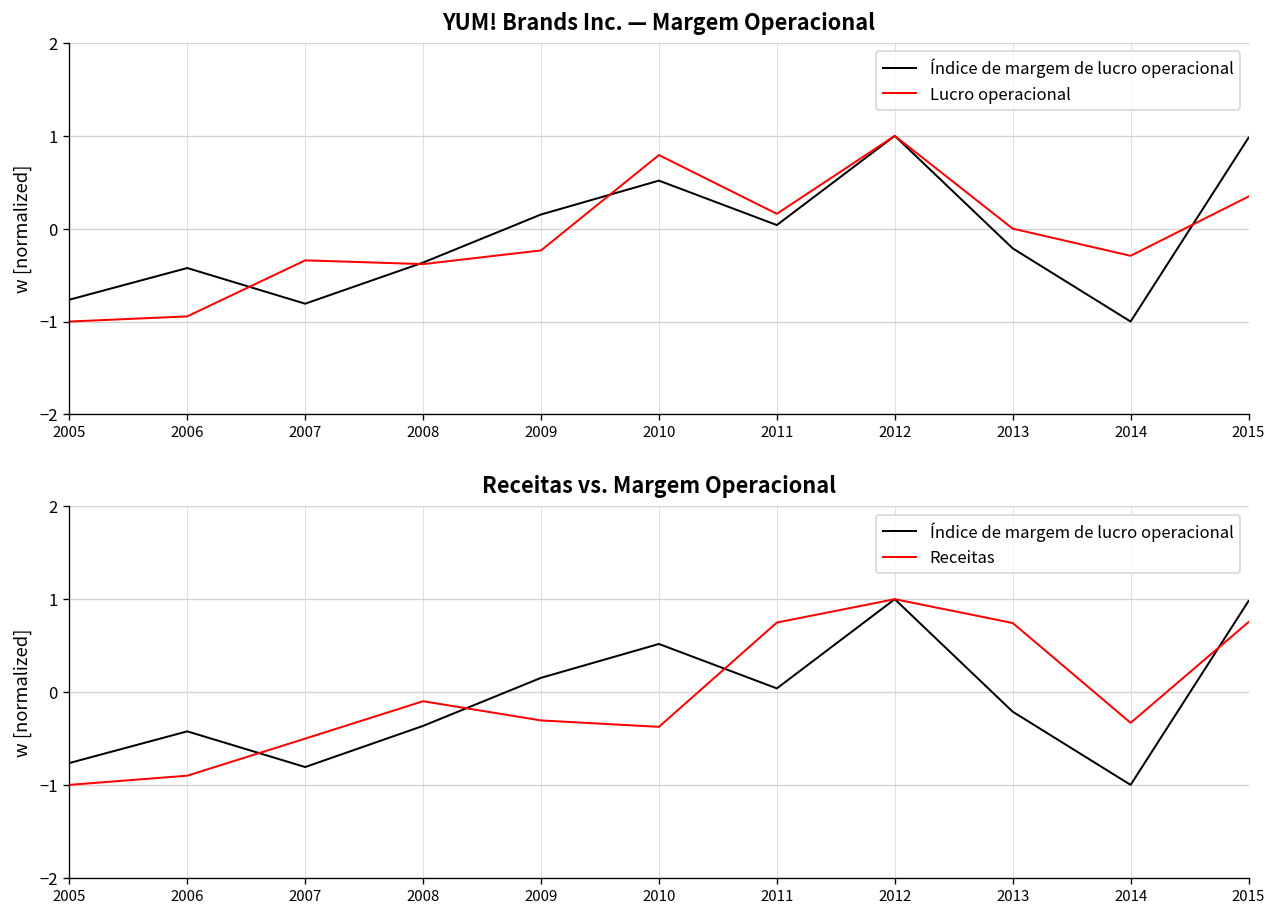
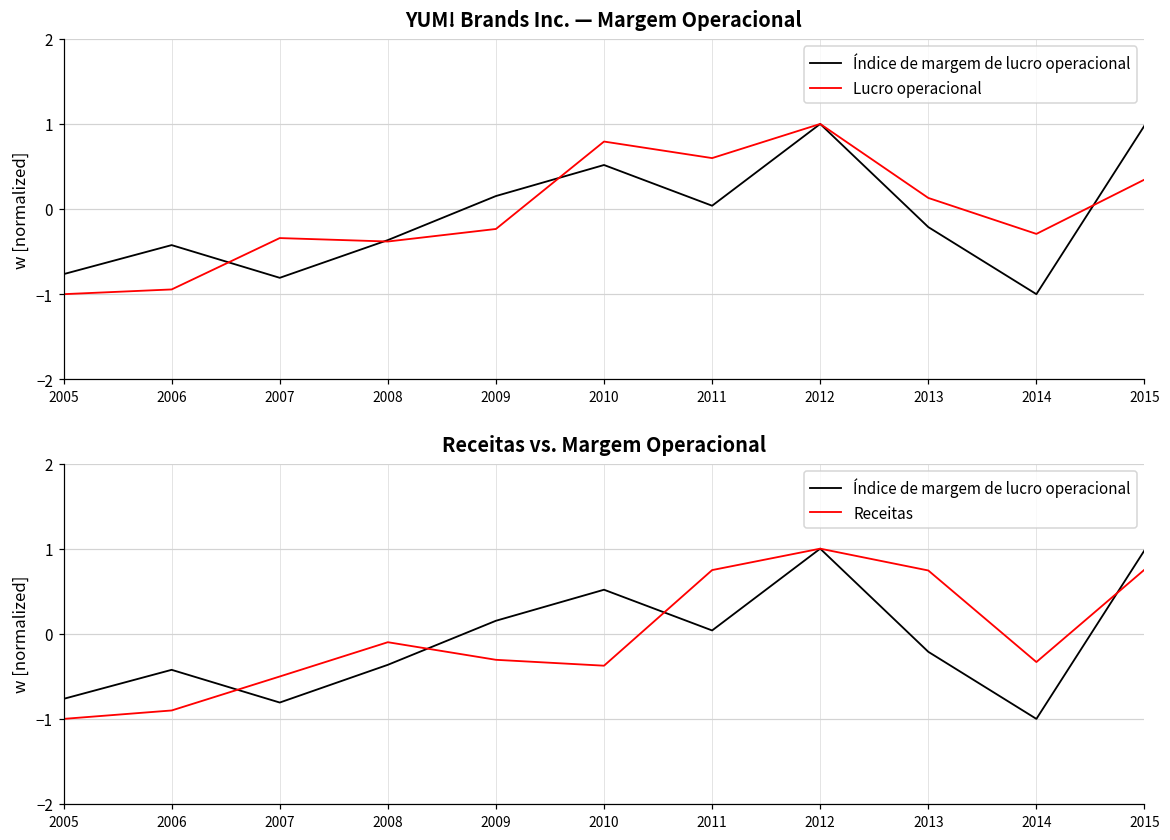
YUM! Brands Inc. — Margem Operacional, Lucro operacional, 2011: 0.2 -> 0.6
YUM! Brands Inc. — Margem Operacional, Lucro operacional, 2013: 0.0 -> 0.1
